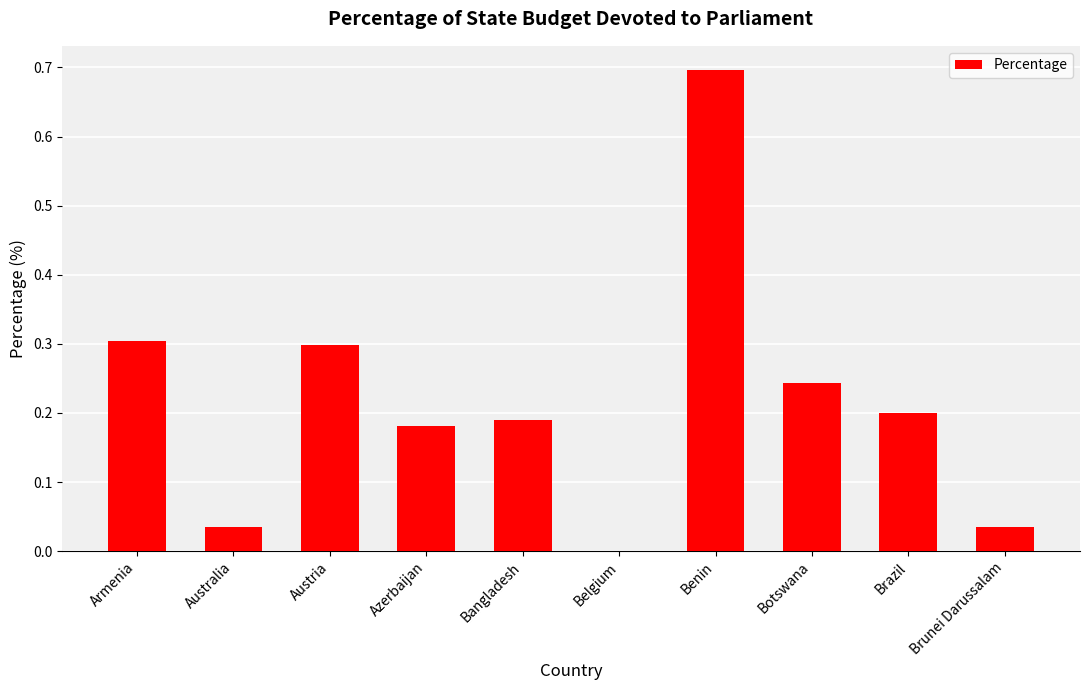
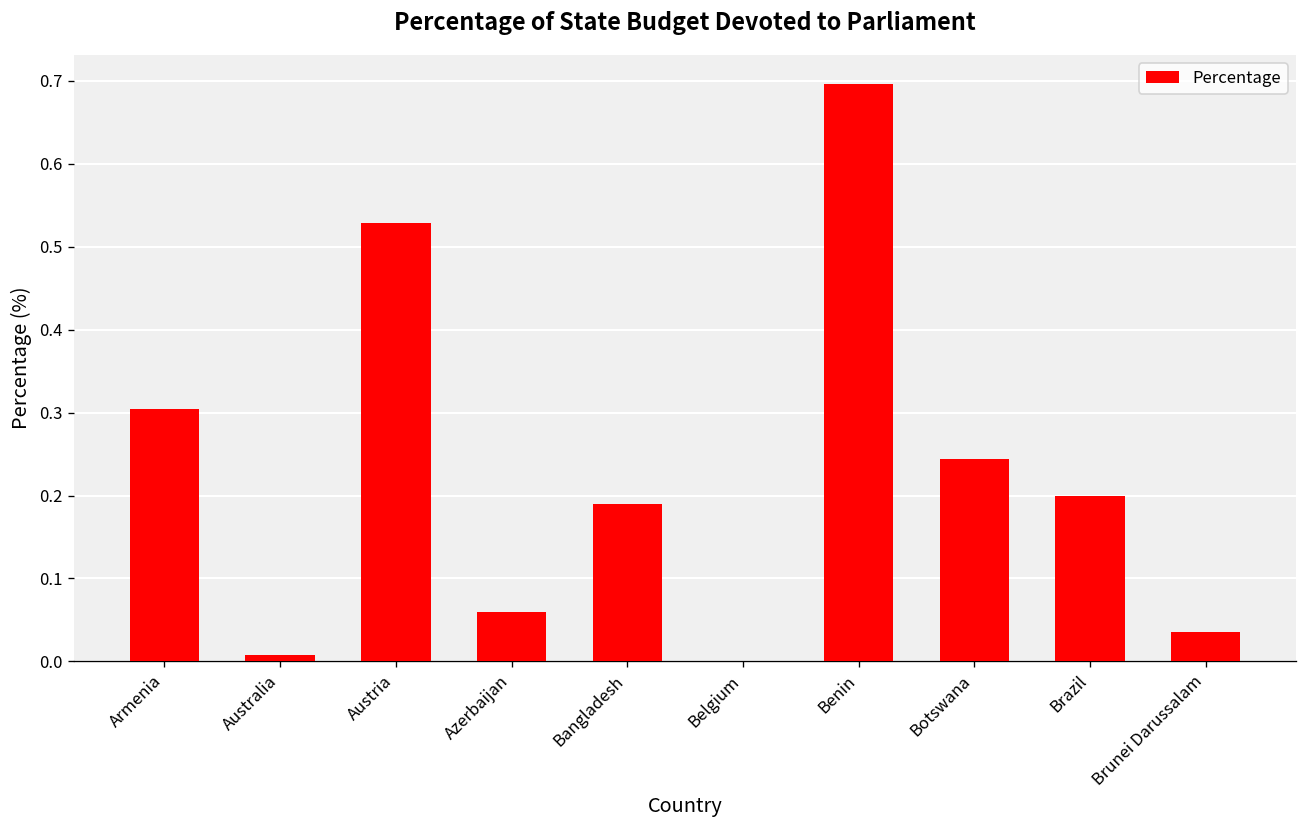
Australia: 0.03 -> 0.01
Austria: 0.30 -> 0.53
Azerbaijan: 0.18 -> 0.06
